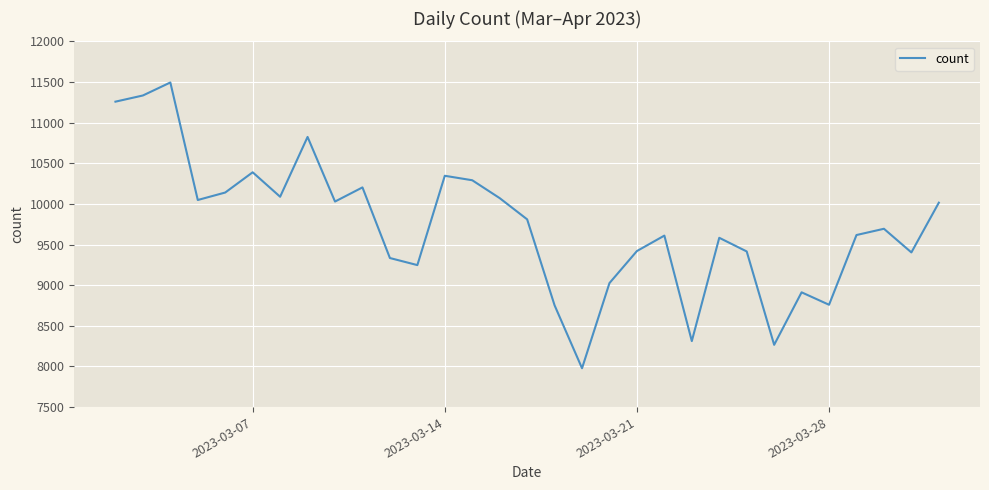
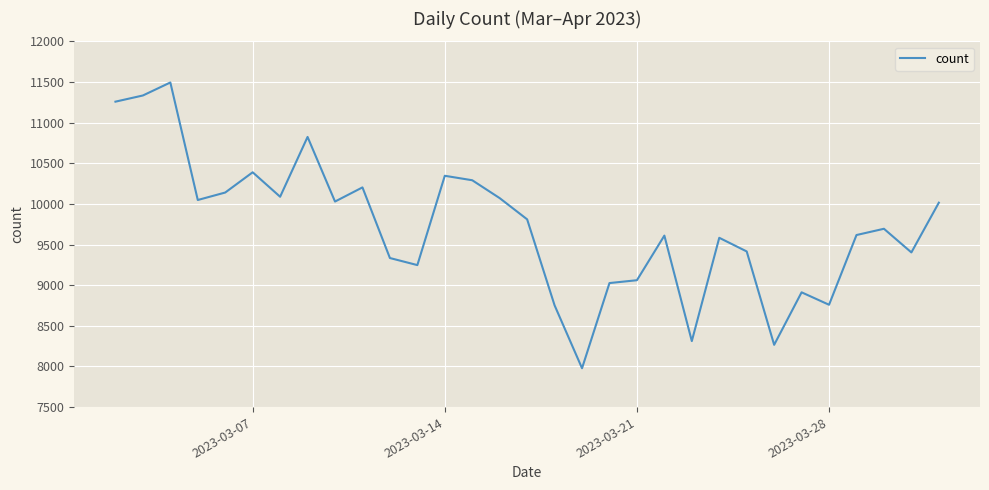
2023-03-21: 9400 -> 9100
